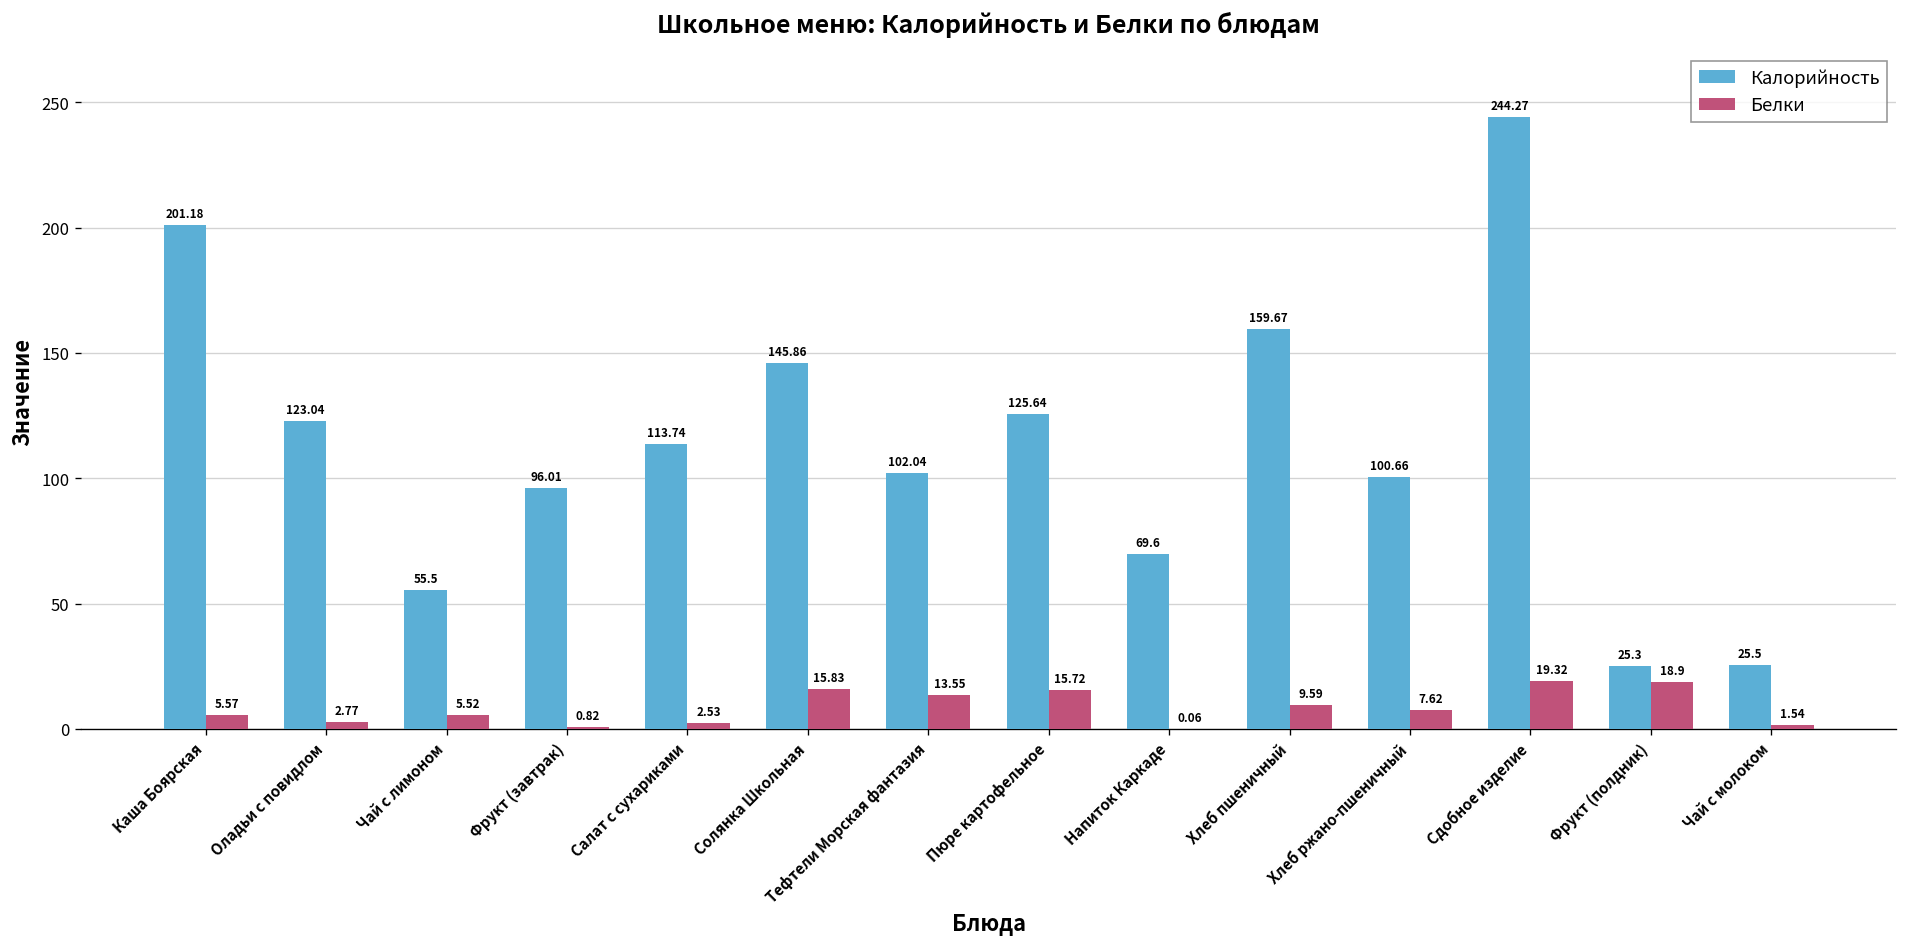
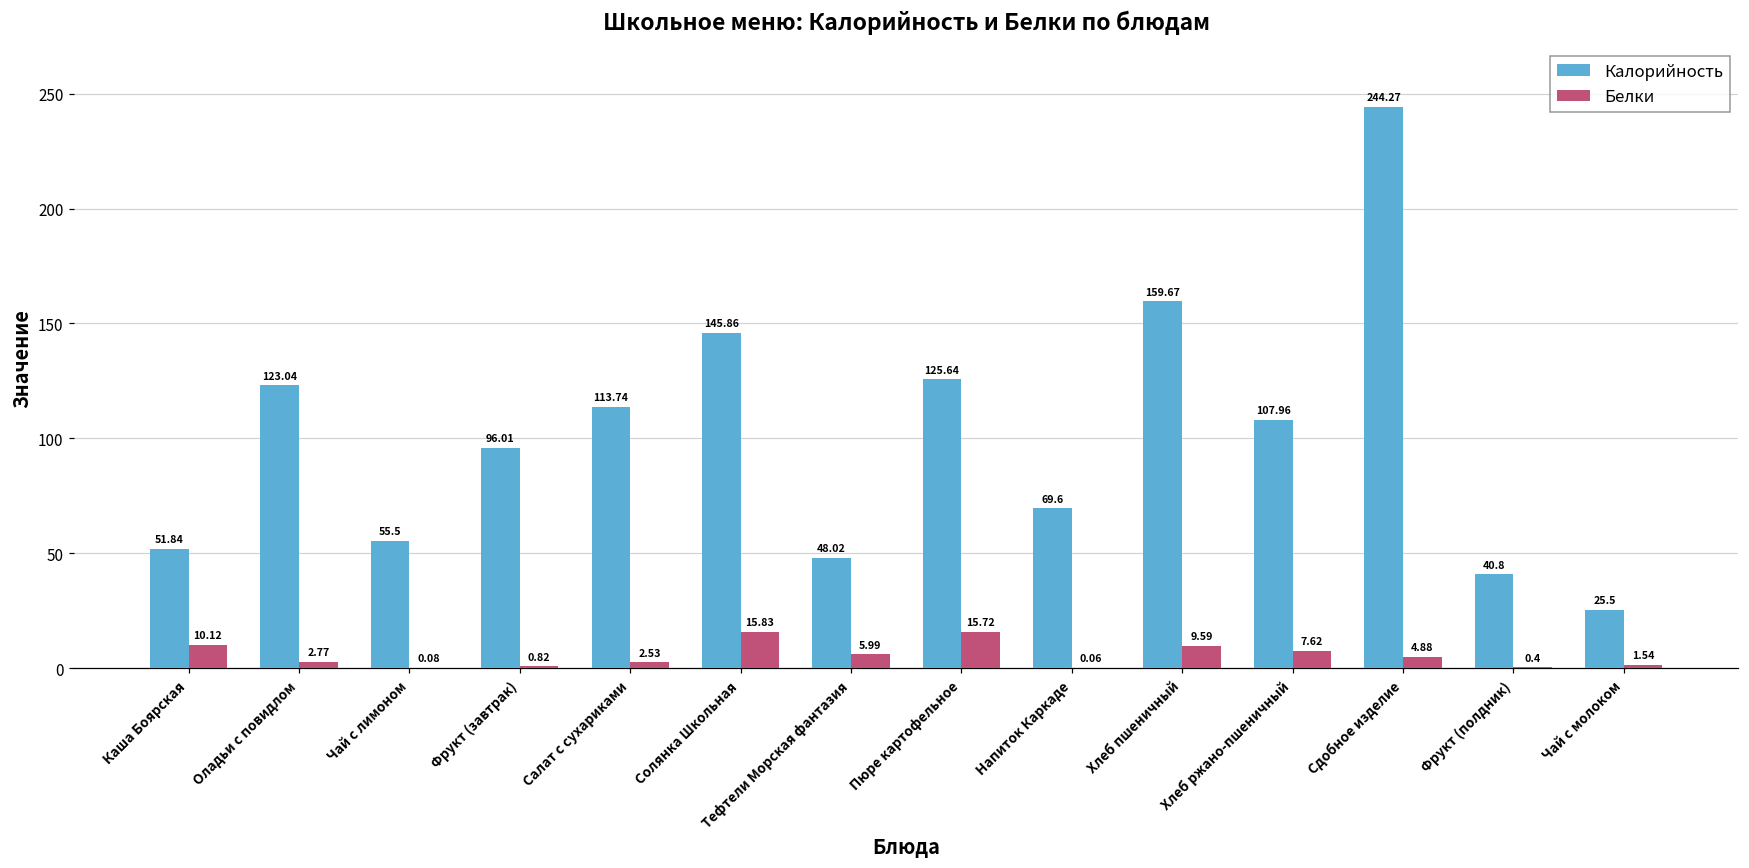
Калорийность, Каша Боярская: 201.18 -> 51.84
Белки, Каша Боярская: 5.57 -> 10.12
Белки, Чай с лимоном: 5.52 -> 0.08
Калорийность, Тефтели Морская фантазия: 102.04 -> 48.02
Белки, Тефтели Морская фантазия: 13.55 -> 5.99
Калорийность, Хлеб ржано-пшеничный: 100.66 -> 107.96
Белки, Сдобное изделие: 19.32 -> 4.88
Калорийность, Фрукт (полдник): 25.3 -> 40.8
Белки, Фрукт (полдник): 18.9 -> 0.4
